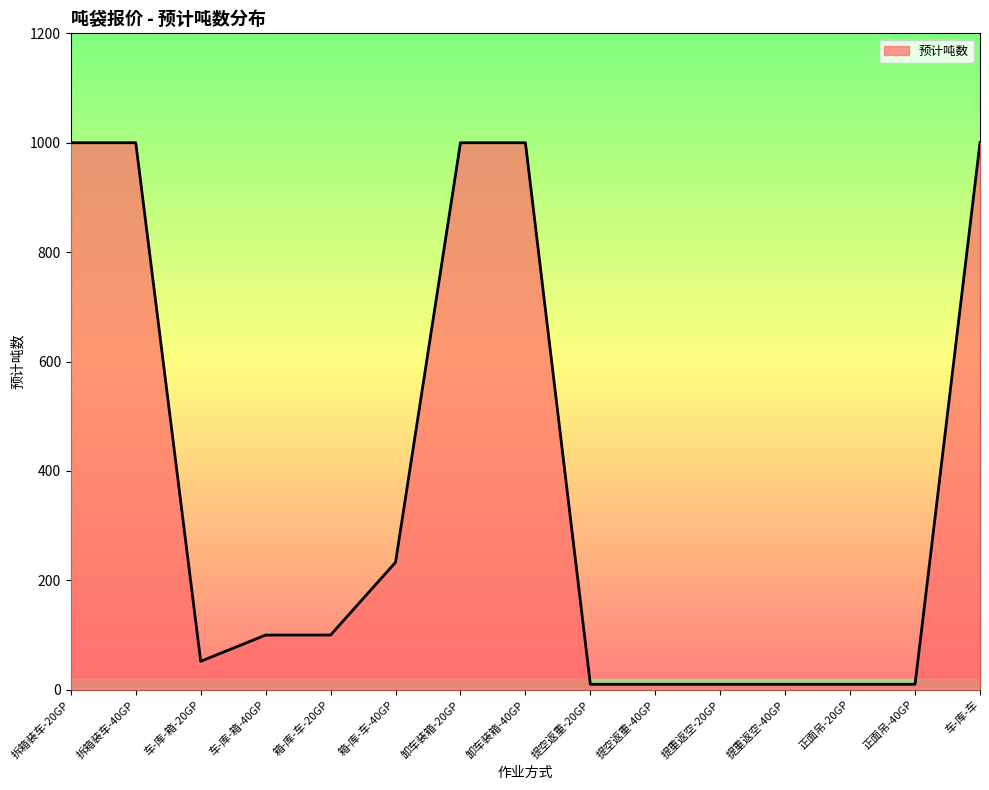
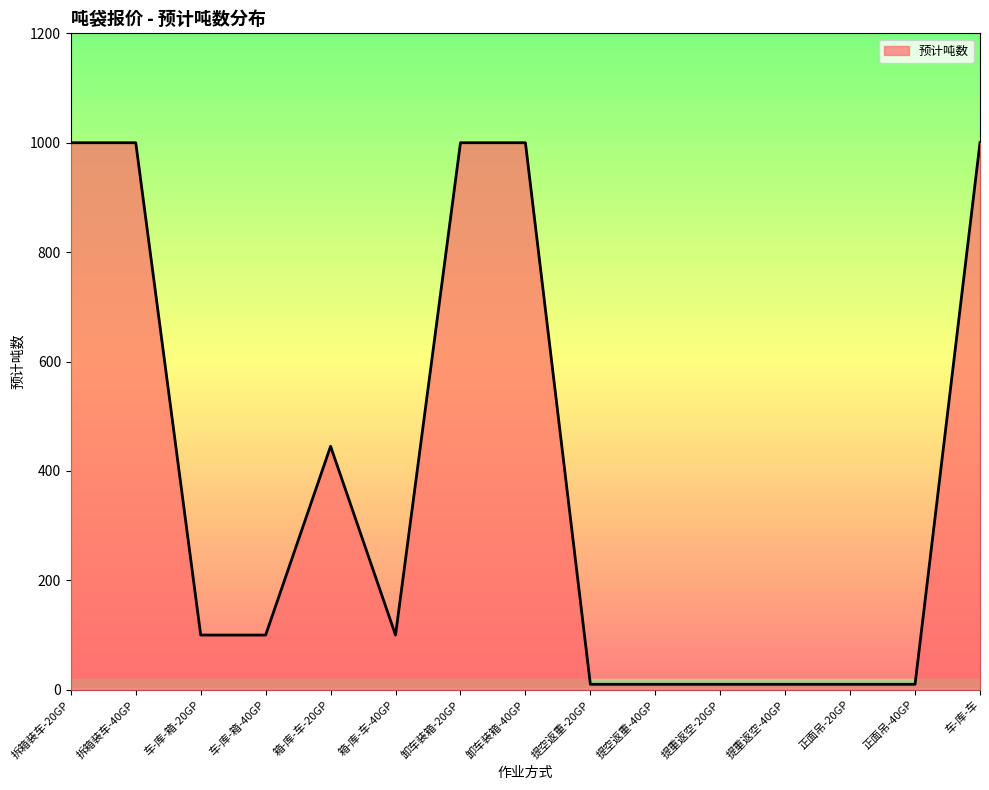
车-库-箱-20GP: 50 -> 100
箱-库-车-20GP: 100 -> 450
箱-库-车-40GP: 230 -> 100
